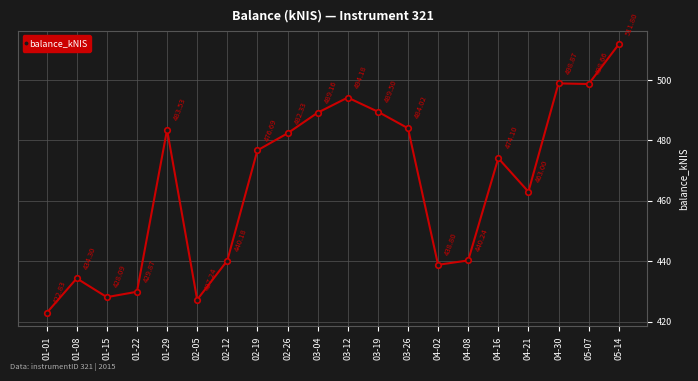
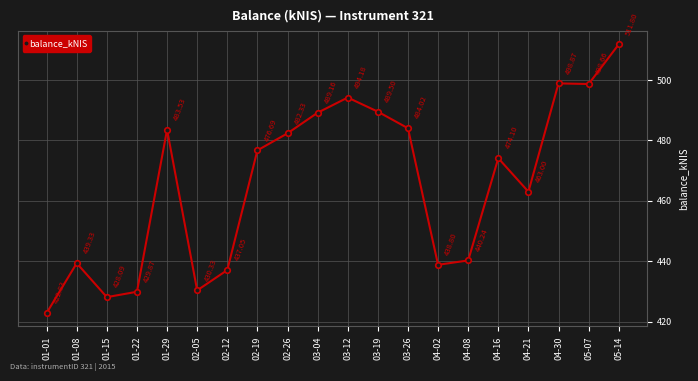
01-08: 434.30 -> 439.33
02-05: 427.24 -> 430.33
02-12: 440.18 -> 437.05
